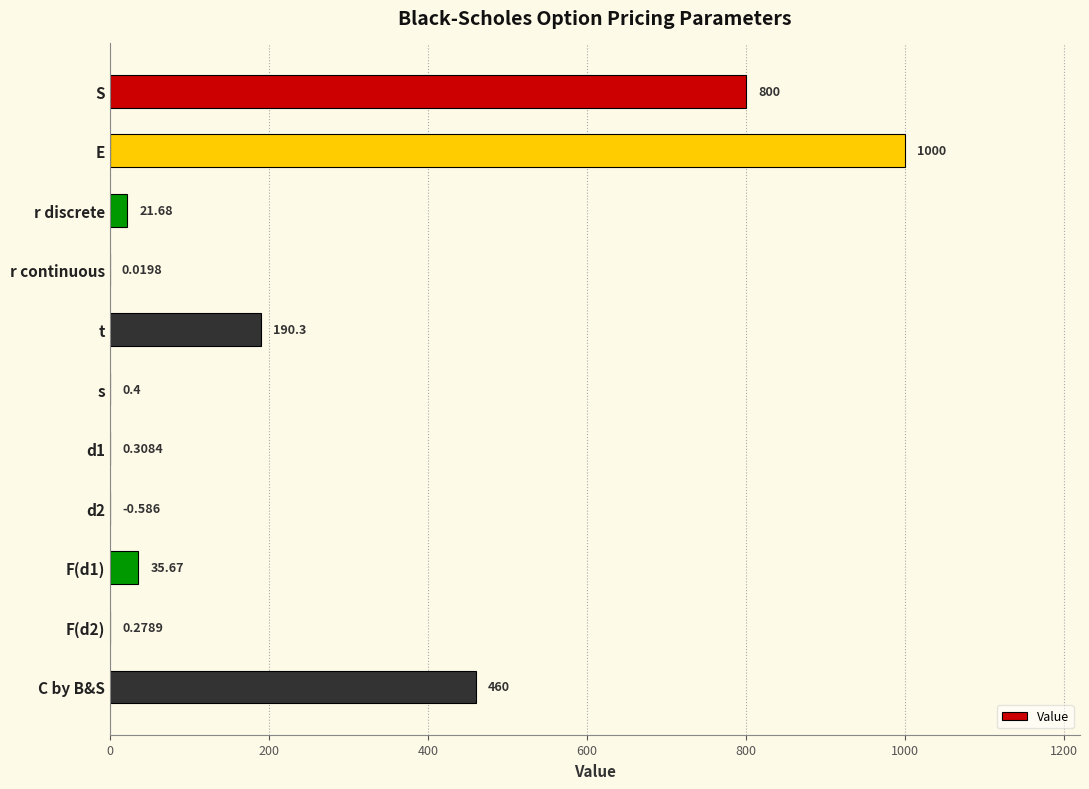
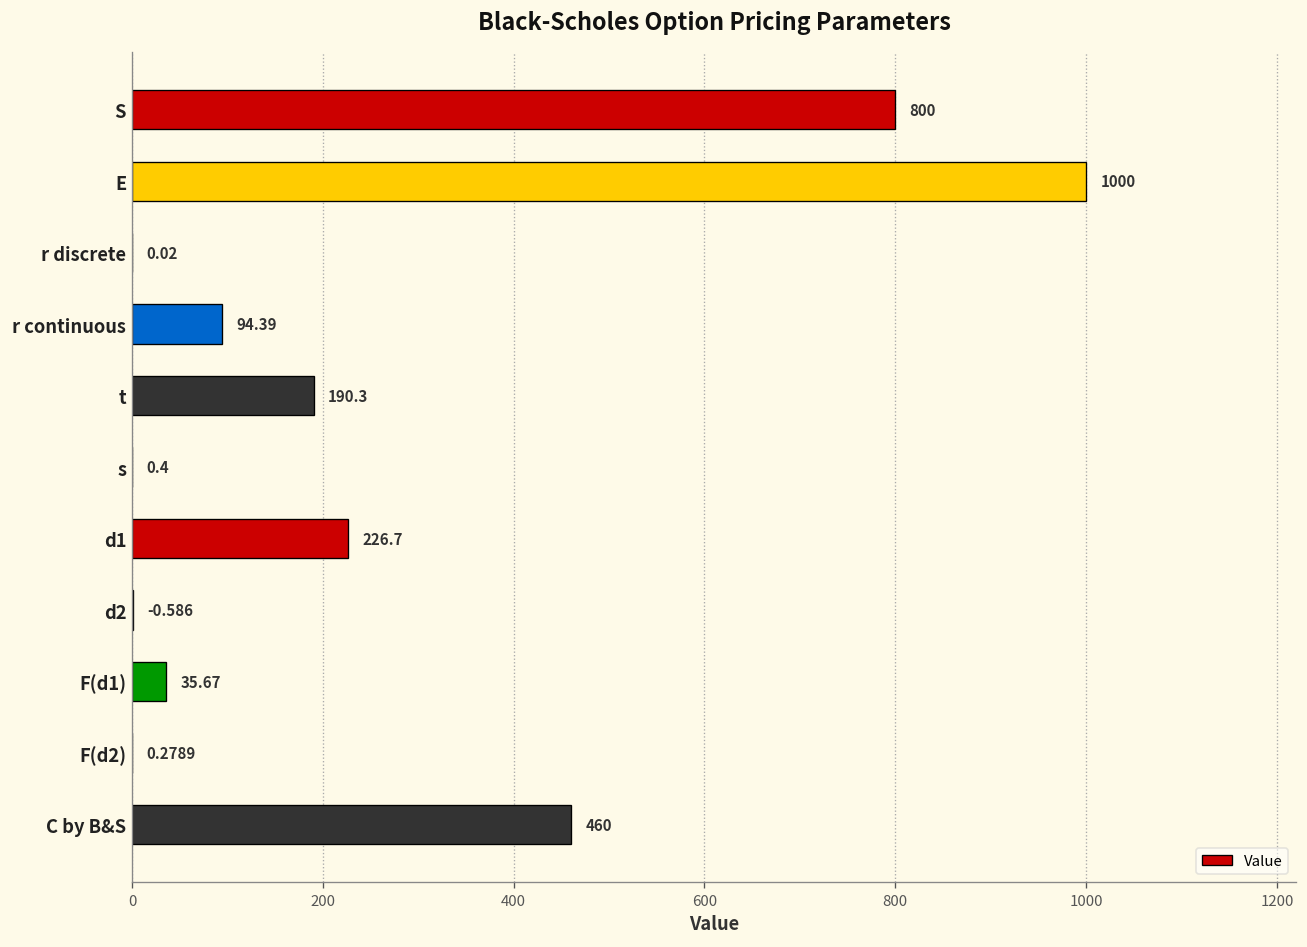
r discrete: 21.68 -> 0.02
r continuous: 0.0198 -> 94.39
d1: 0.3084 -> 226.7
